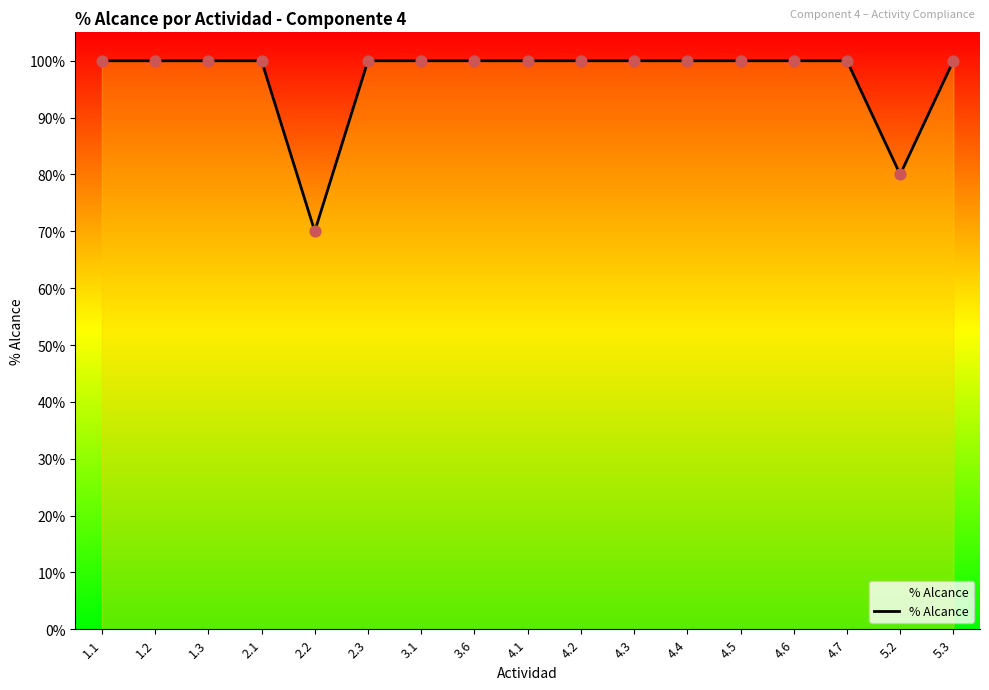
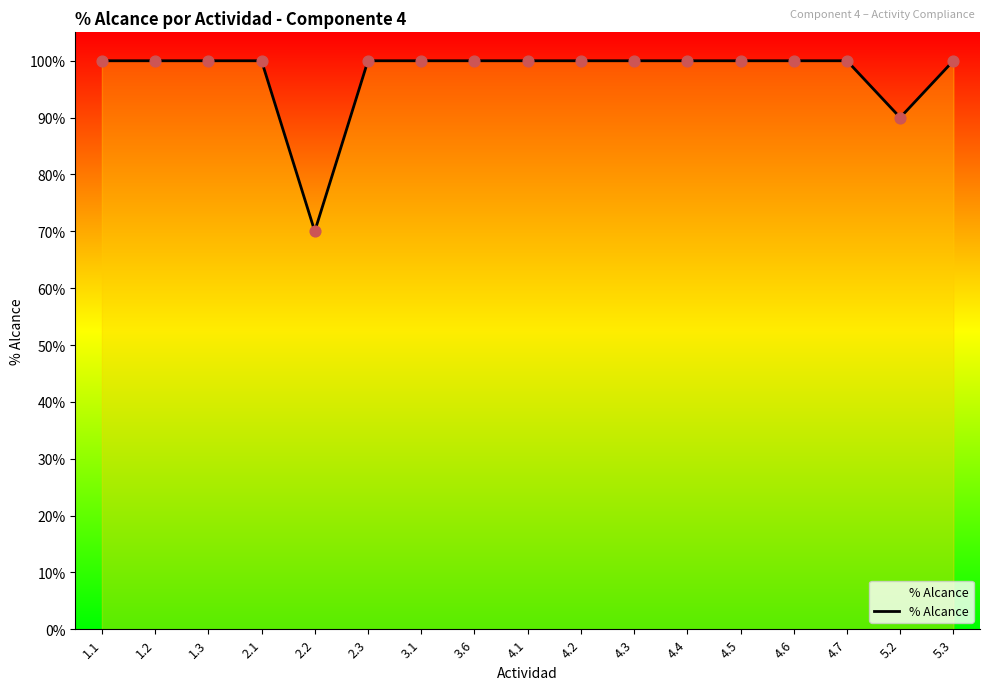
5.2: 80% -> 90%
